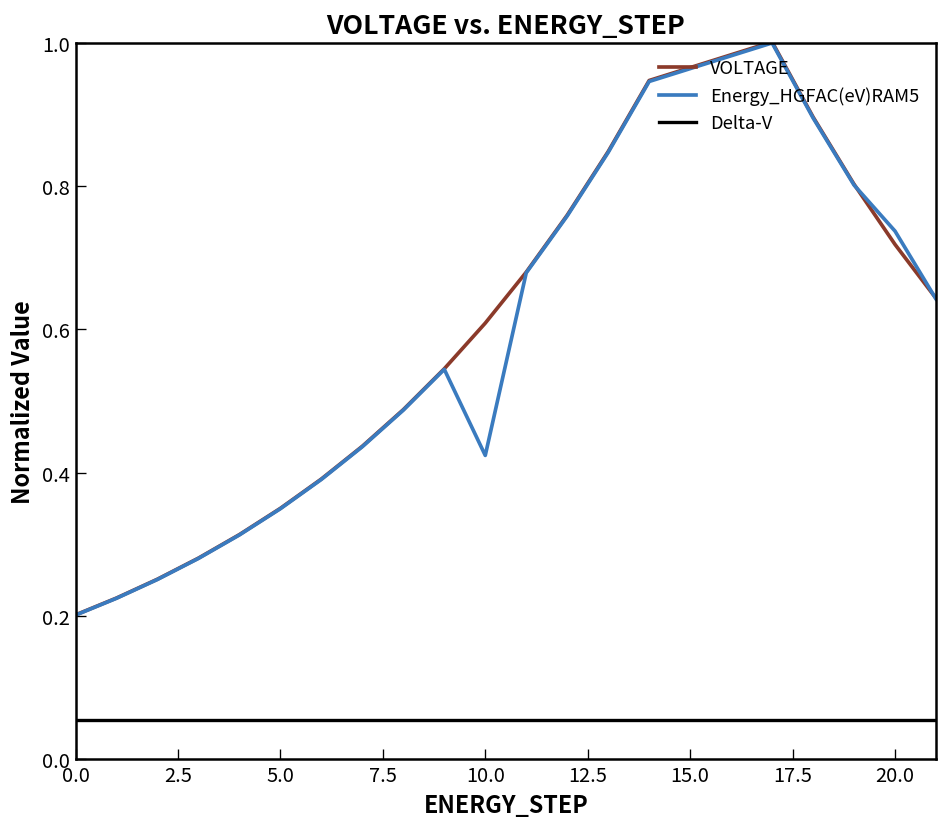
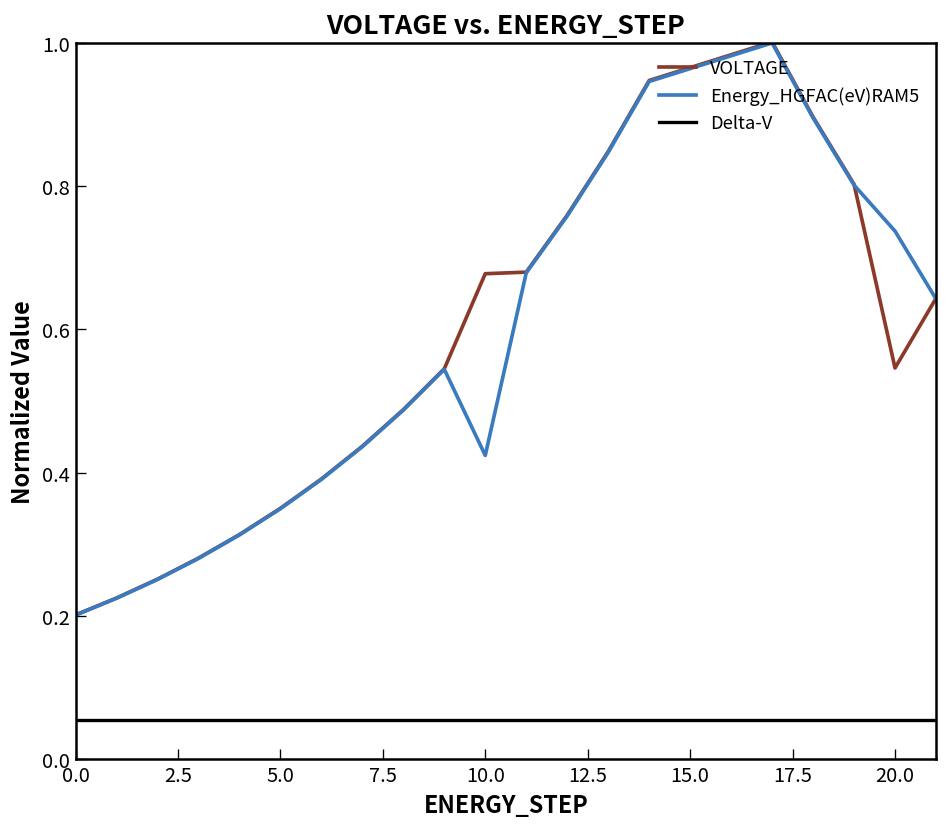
VOLTAGE, 10.0: 0.61 -> 0.68
VOLTAGE, 20.0: 0.72 -> 0.55
